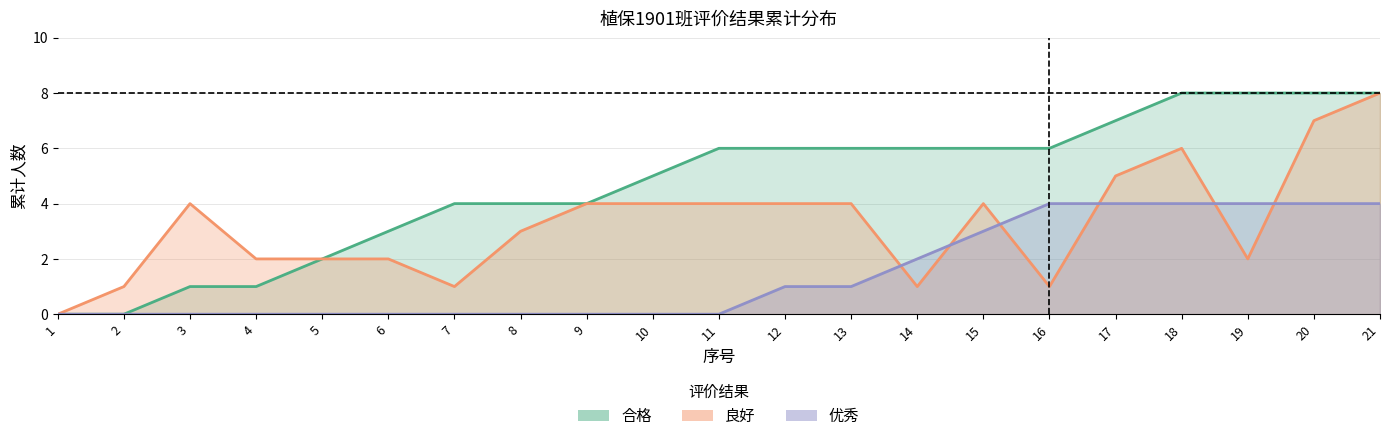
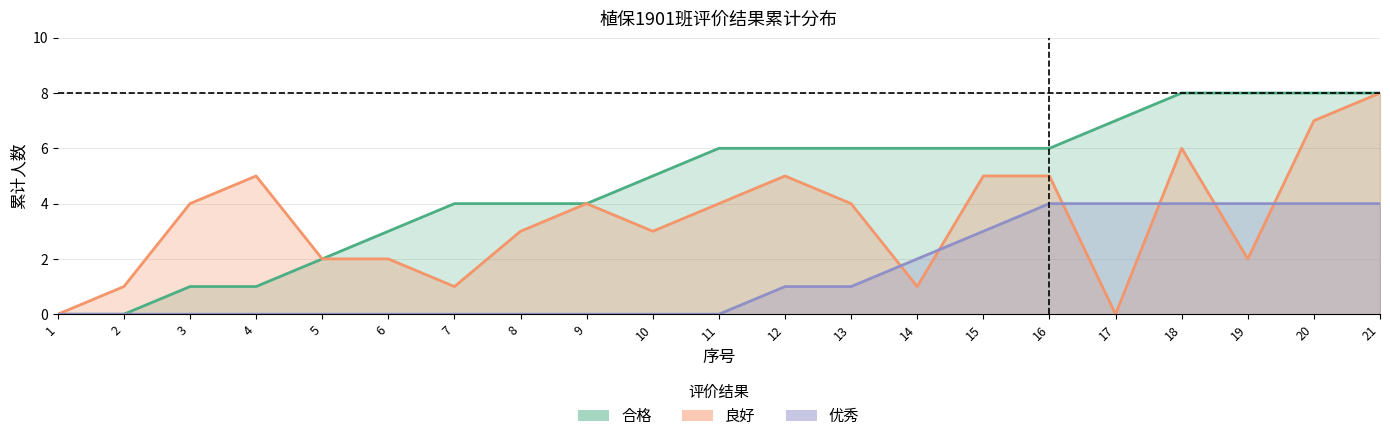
良好, 4: 2 -> 5
良好, 10: 4 -> 3
良好, 12: 4 -> 5
良好, 15: 4 -> 5
良好, 16: 1 -> 5
良好, 17: 5 -> 0
